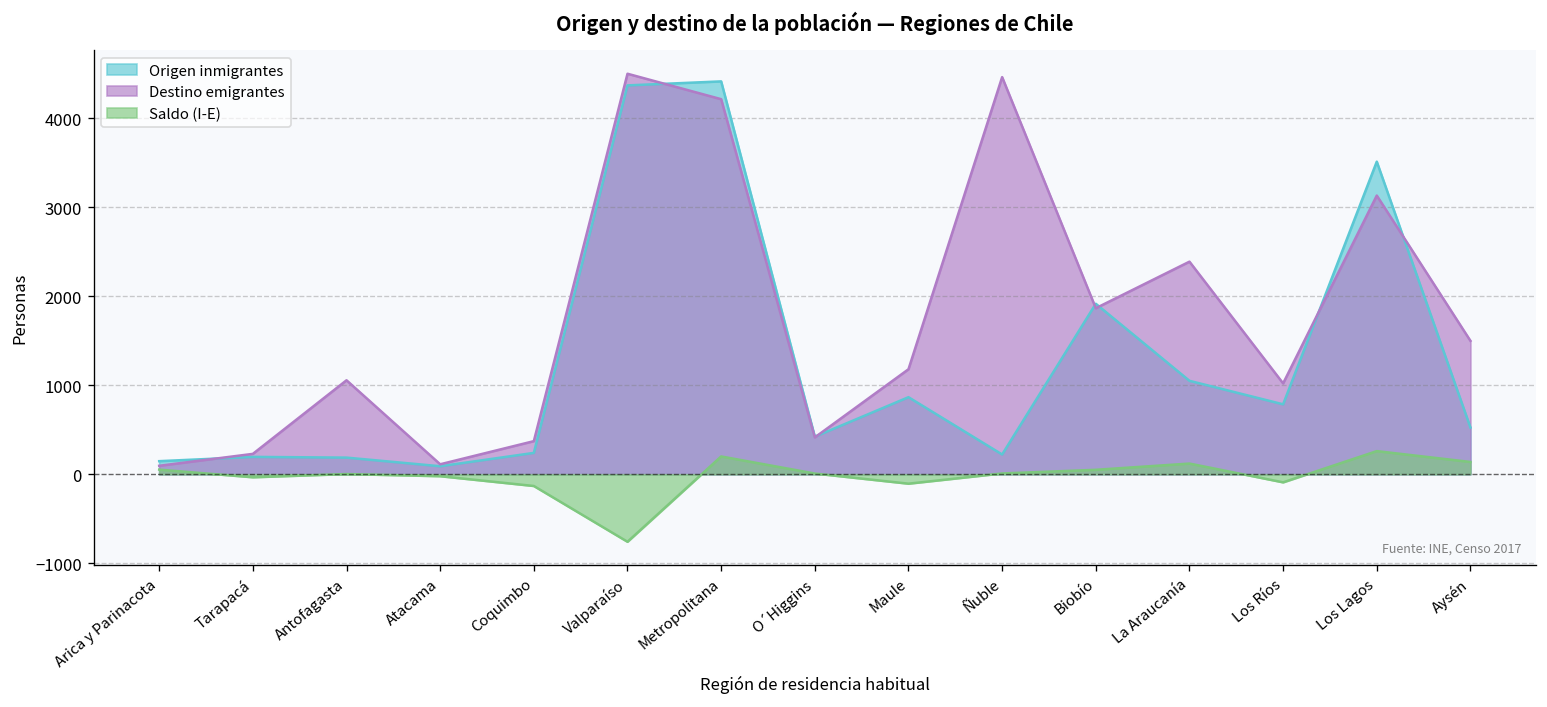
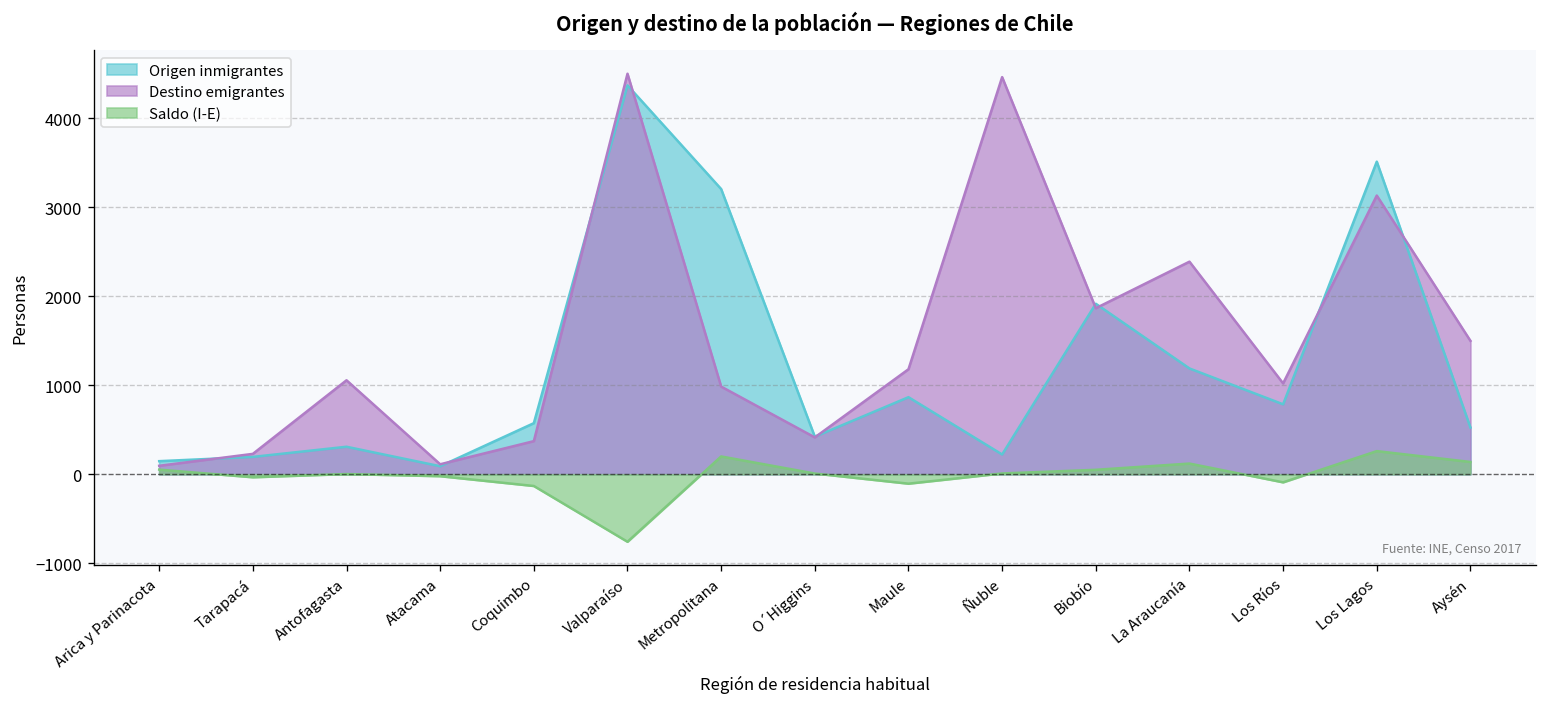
Origen inmigrantes, Antofagasta: 200 -> 300
Origen inmigrantes, Coquimbo: 200 -> 600
Origen inmigrantes, Metropolitana: 4400 -> 3200
Destino emigrantes, Metropolitana: 4200 -> 1000
Origen inmigrantes, La Araucanía: 1100 -> 1200
